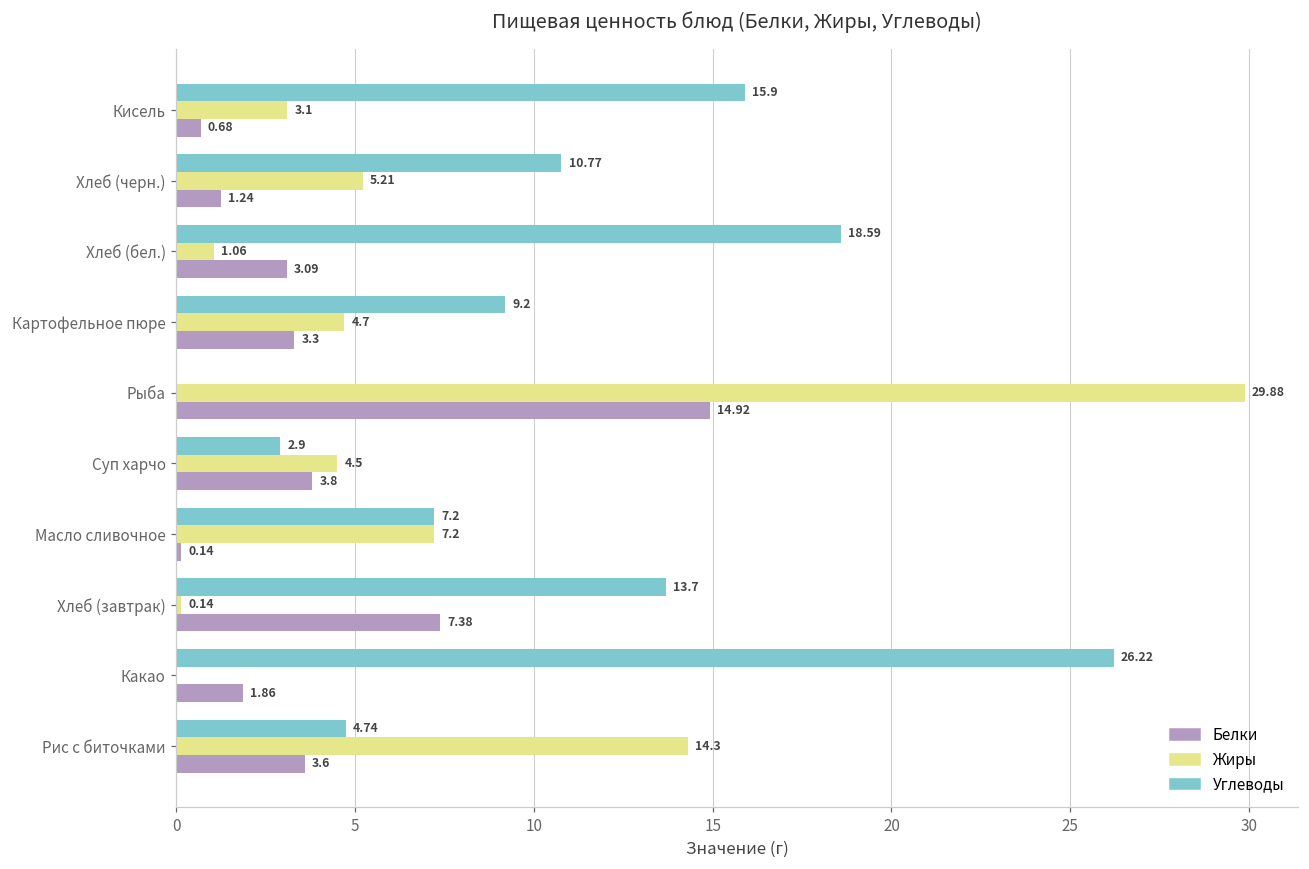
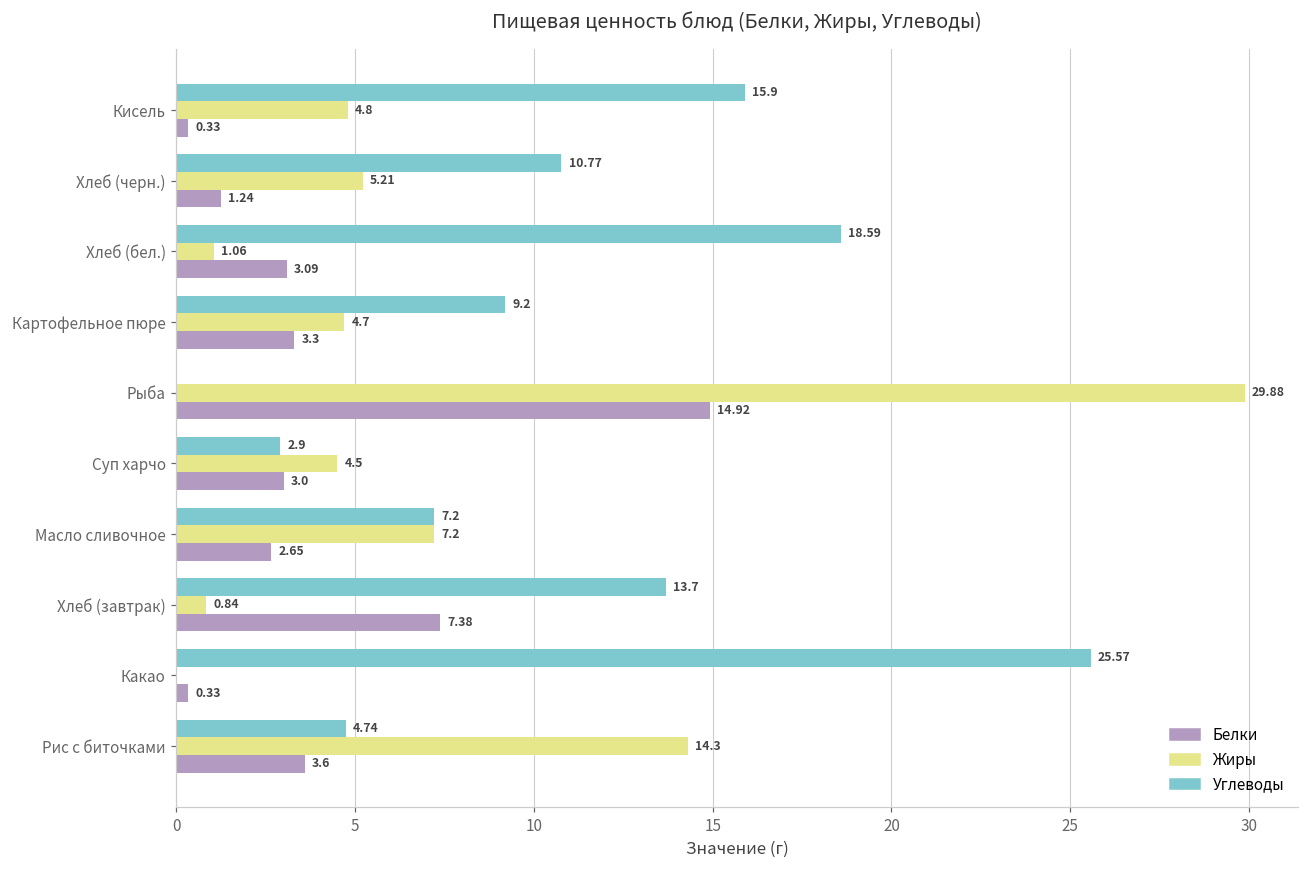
Жиры, Кисель: 3.1 -> 4.8
Белки, Кисель: 0.68 -> 0.33
Белки, Суп харчо: 3.8 -> 3.0
Белки, Масло сливочное: 0.14 -> 2.65
Жиры, Хлеб (завтрак): 0.14 -> 0.84
Углеводы, Какао: 26.22 -> 25.57
Белки, Какао: 1.86 -> 0.33
